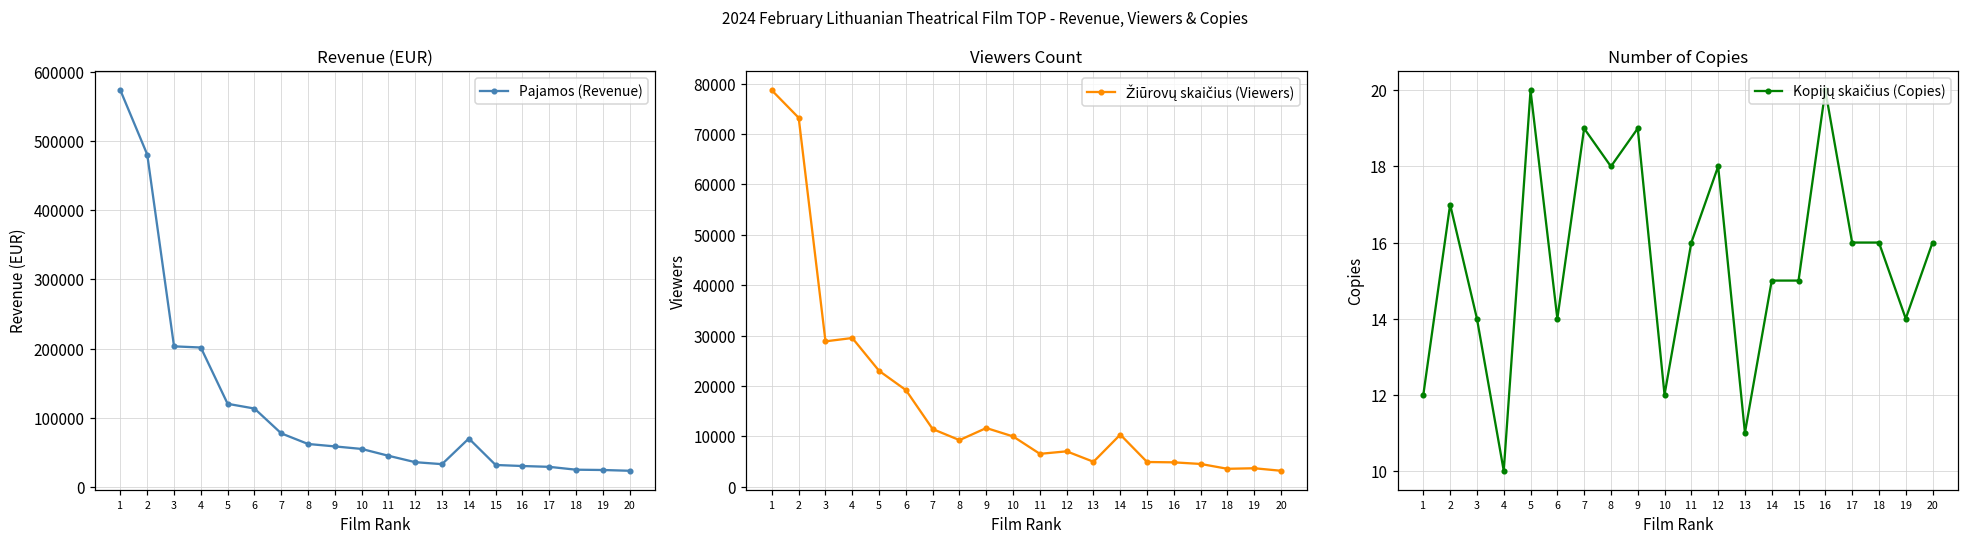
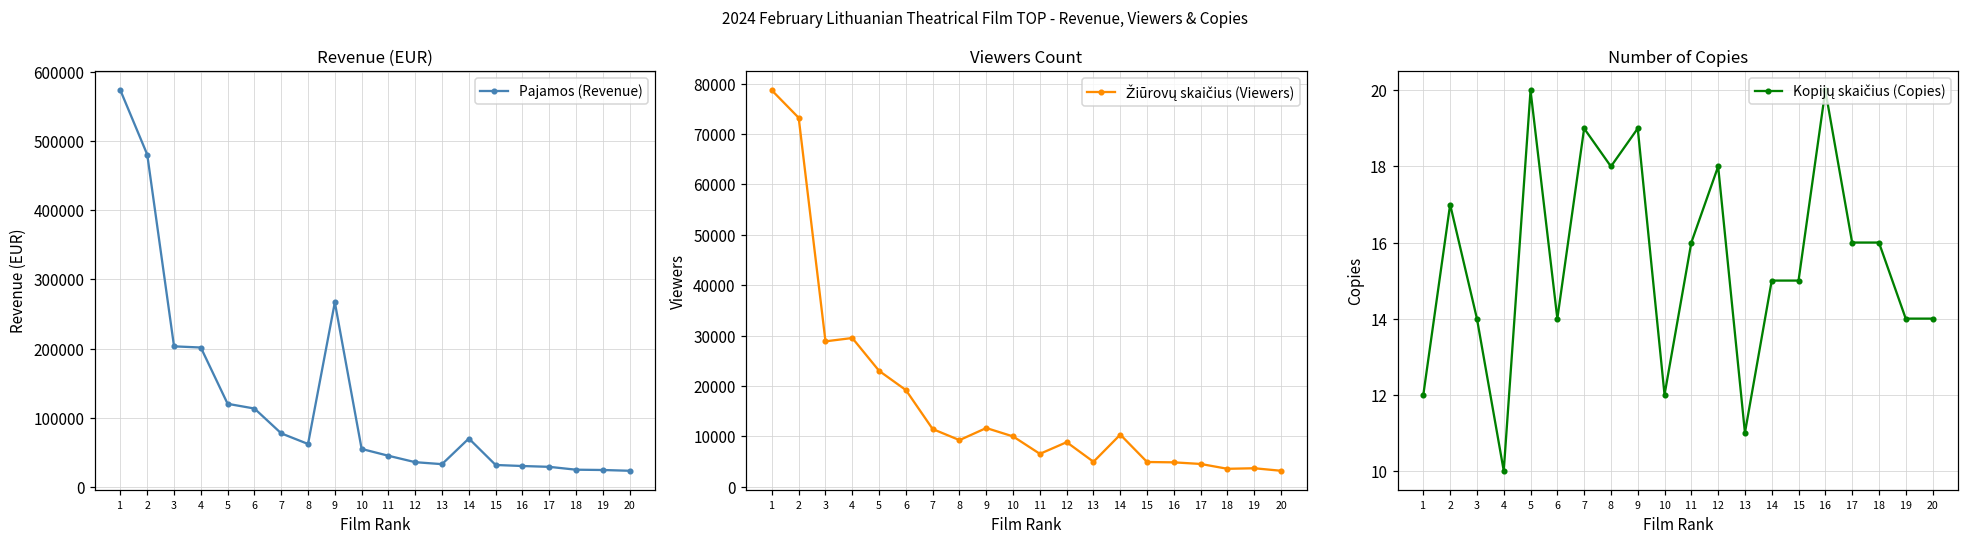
Revenue (EUR), 9: 60000 -> 270000
Viewers Count, 12: 7000 -> 9000
Number of Copies, 20: 16 -> 14
